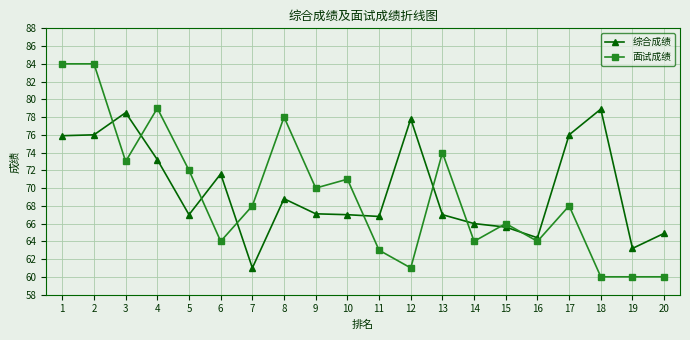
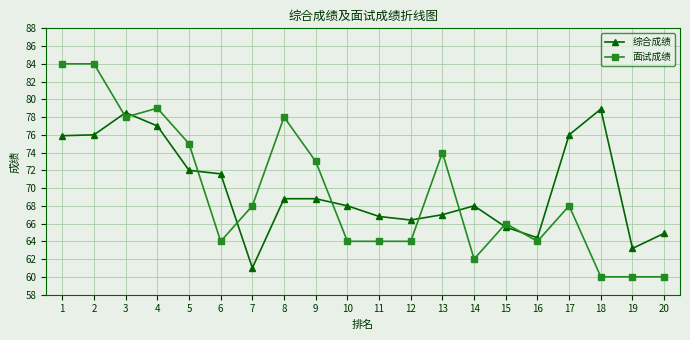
面试成绩, 3: 73 -> 78
综合成绩, 4: 73 -> 77
综合成绩, 5: 67 -> 72
面试成绩, 5: 72 -> 75
综合成绩, 9: 67 -> 69
面试成绩, 9: 70 -> 73
综合成绩, 10: 67 -> 68
面试成绩, 10: 71 -> 64
面试成绩, 11: 63 -> 64
综合成绩, 12: 78 -> 66
面试成绩, 12: 61 -> 64
综合成绩, 14: 66 -> 68
面试成绩, 14: 64 -> 62
